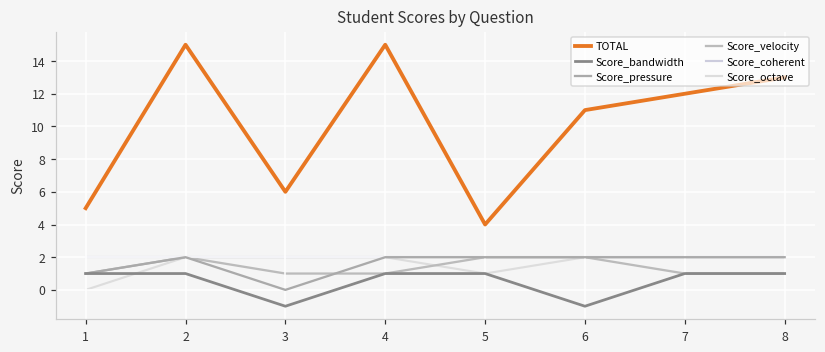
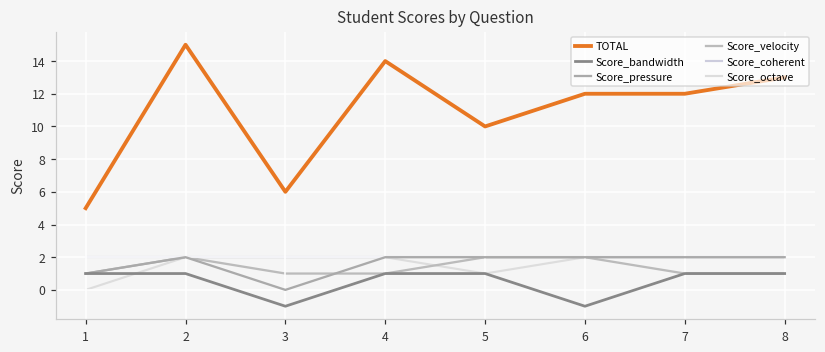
TOTAL, 4: 15 -> 14
TOTAL, 5: 4 -> 10
TOTAL, 6: 11 -> 12
